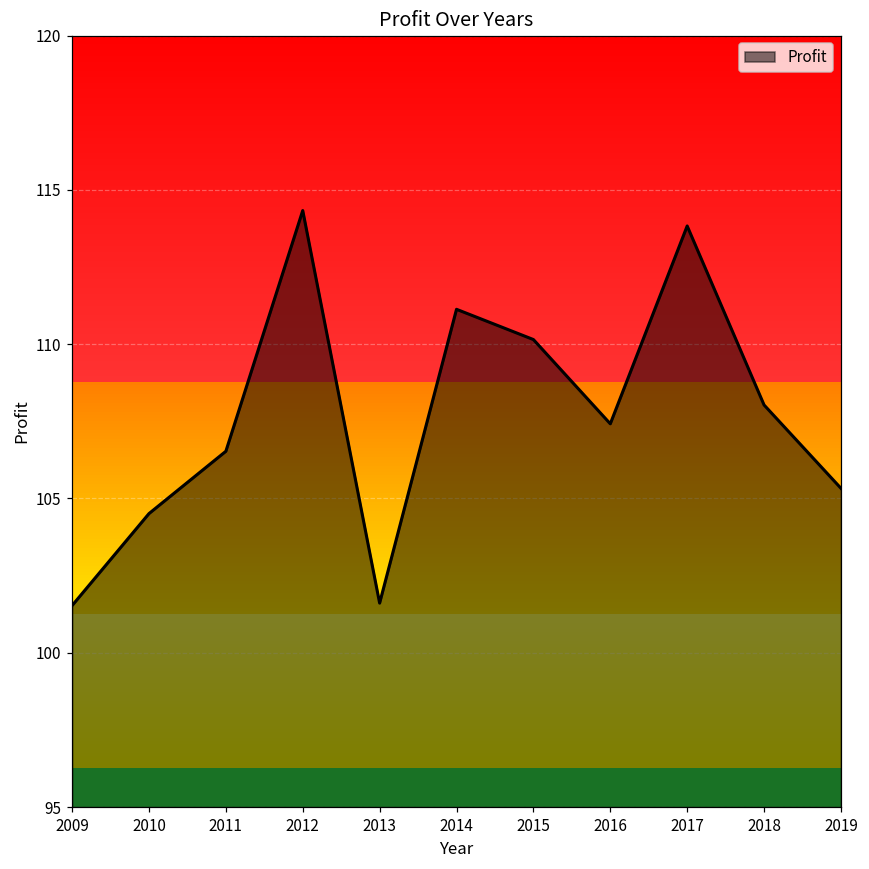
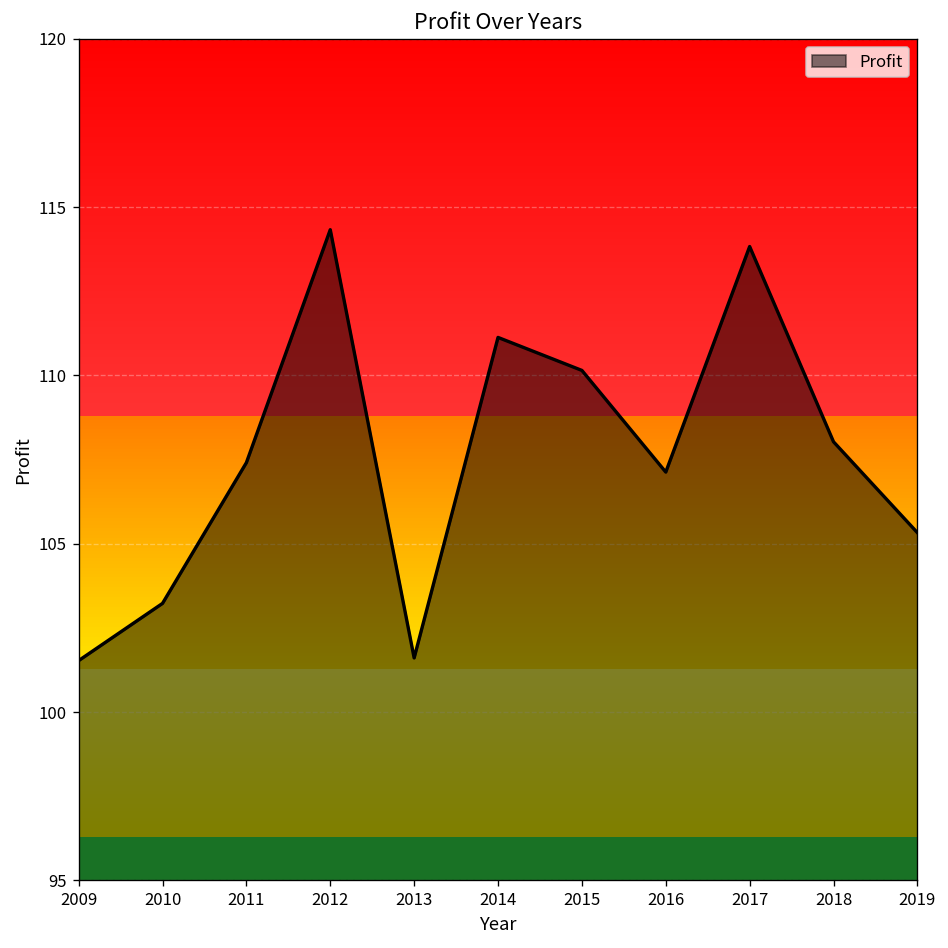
2010: 104.5 -> 103.2
2011: 106.5 -> 107.4
2016: 107.4 -> 107.1
